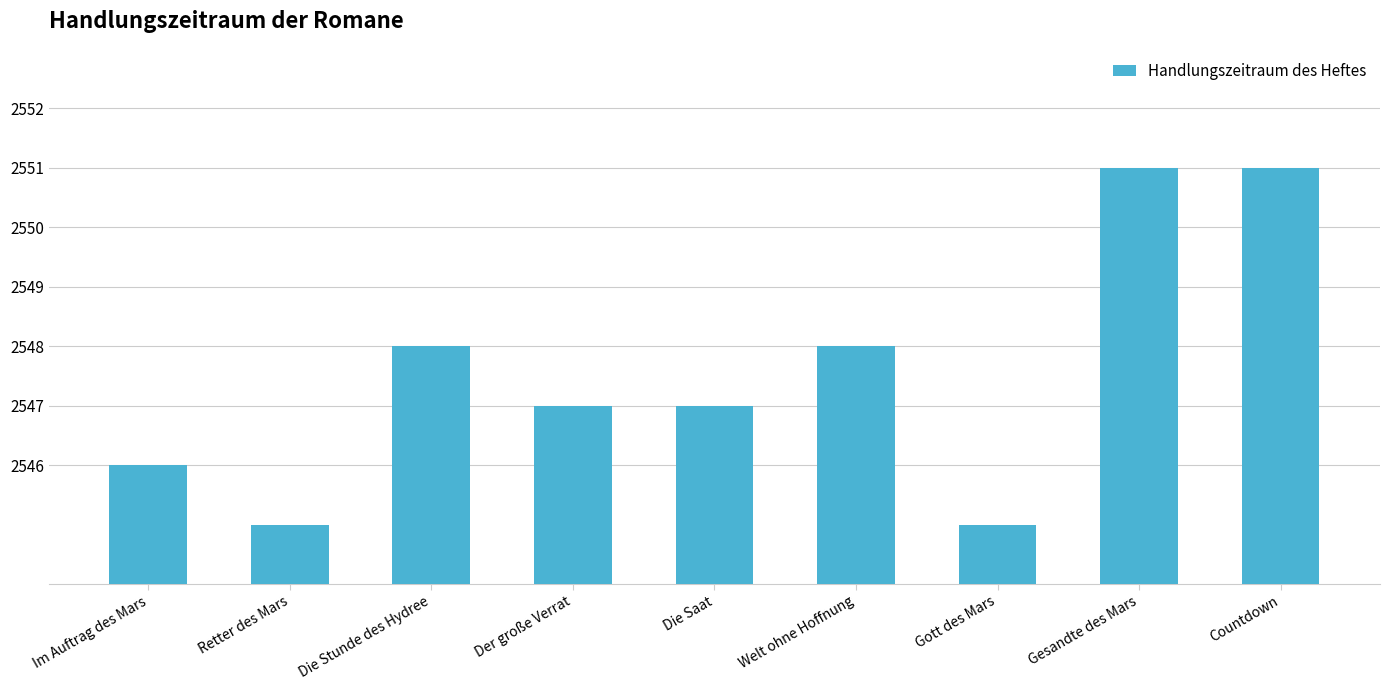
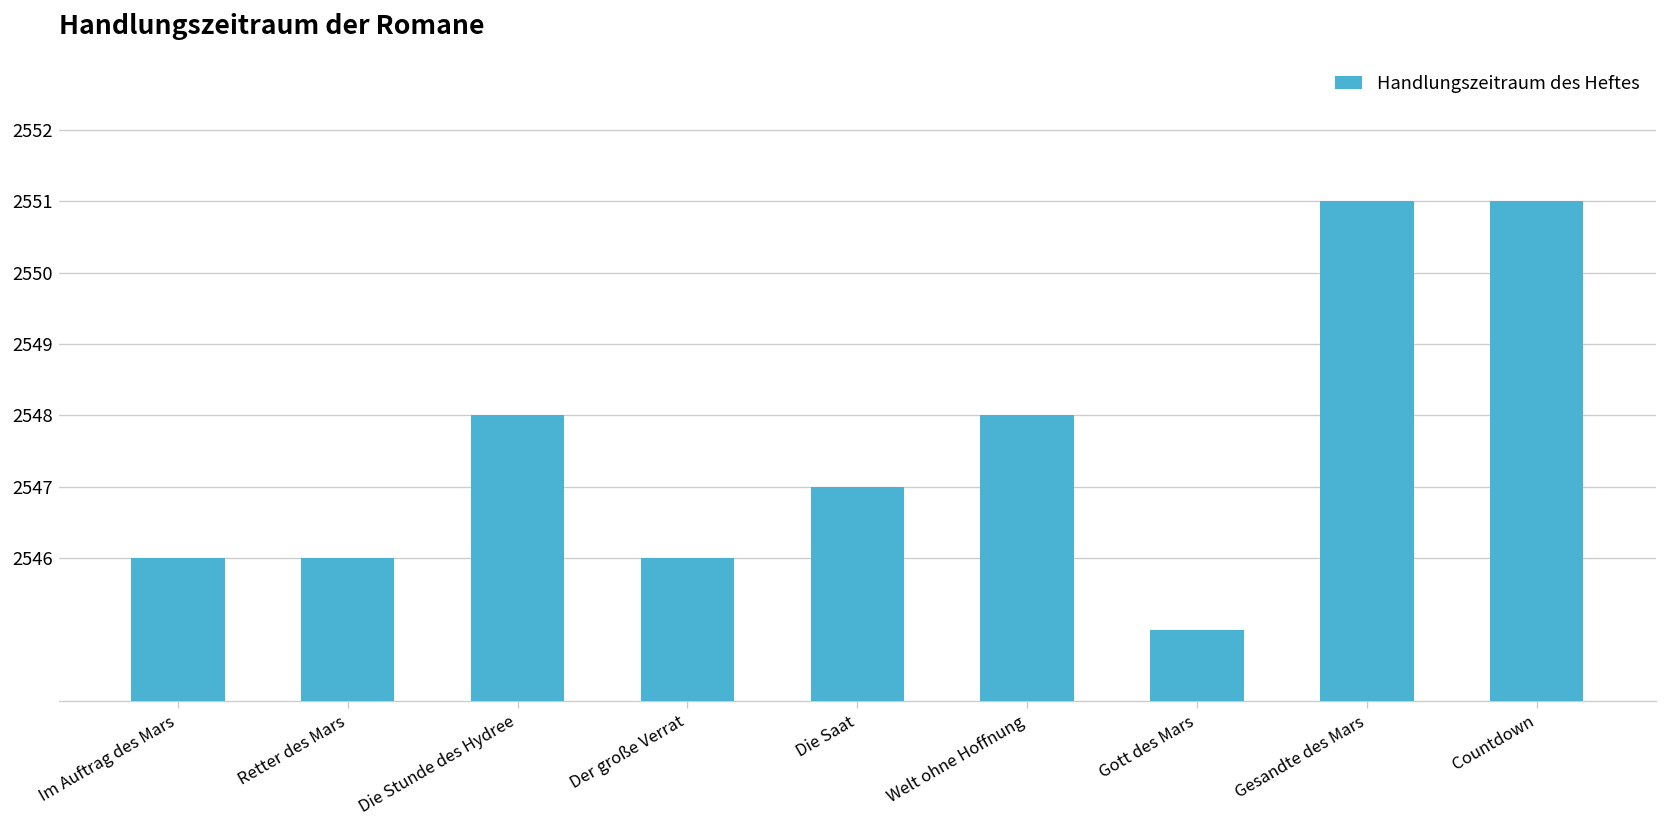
Retter des Mars: 2545 -> 2546
Der große Verrat: 2547 -> 2546
